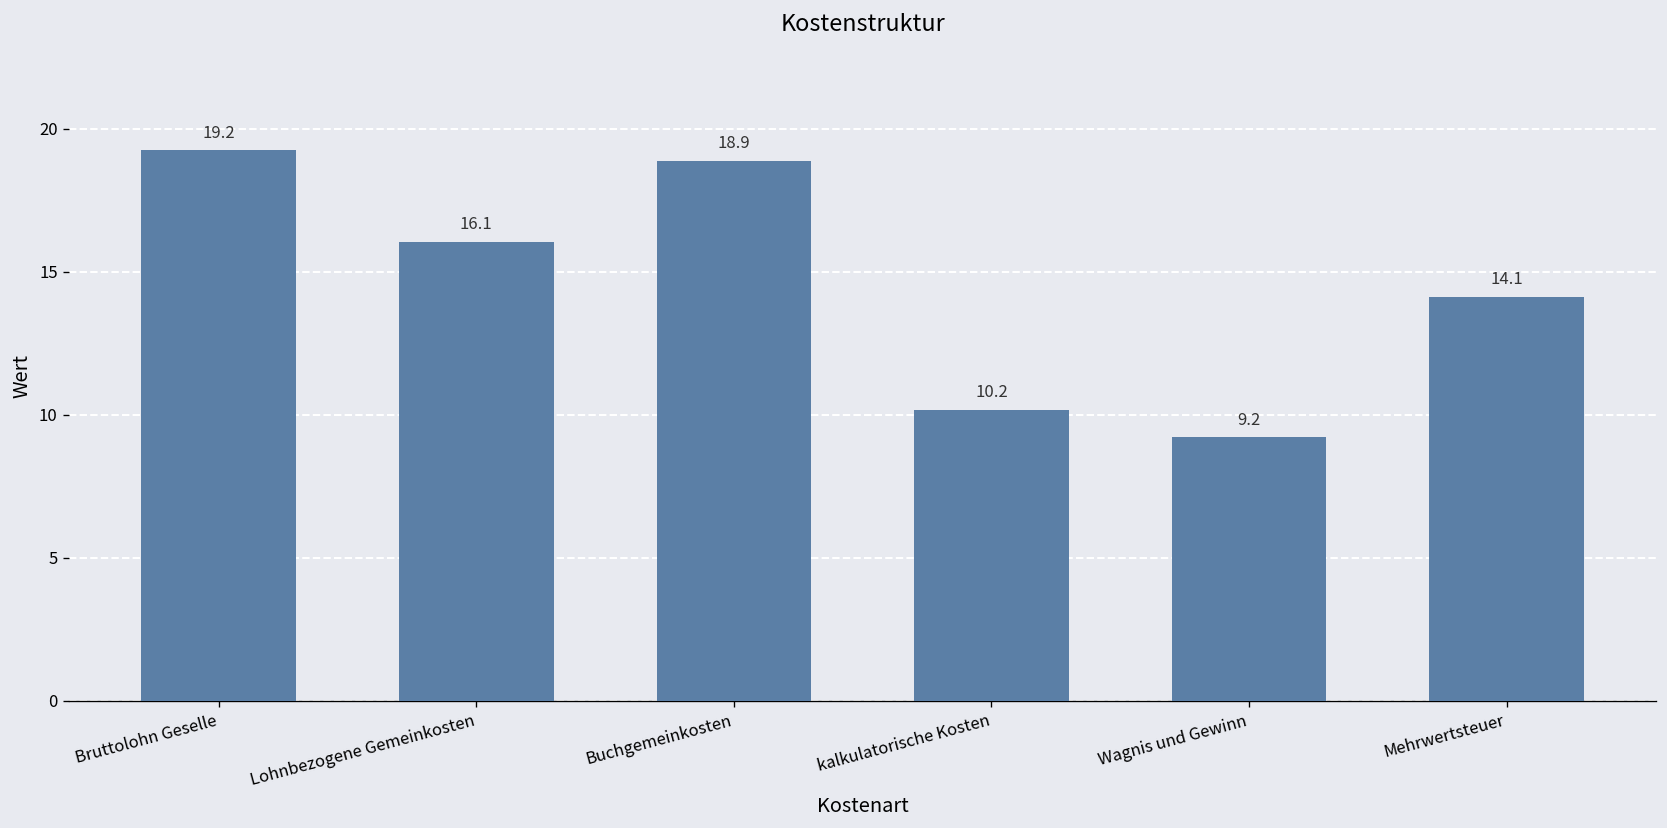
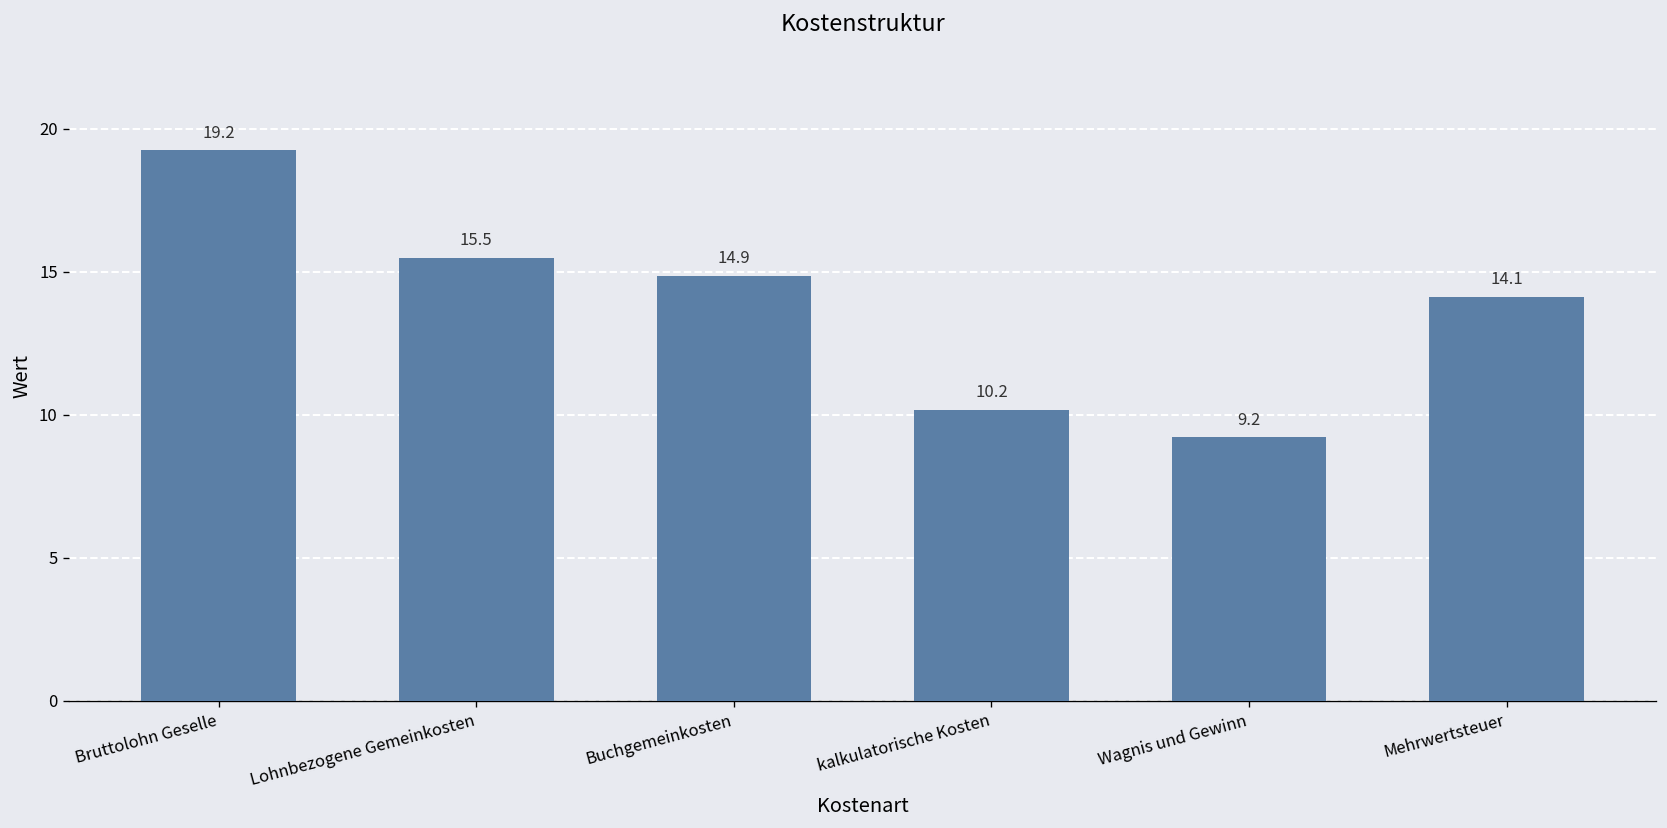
Lohnbezogene Gemeinkosten: 16.1 -> 15.5
Buchgemeinkosten: 18.9 -> 14.9
